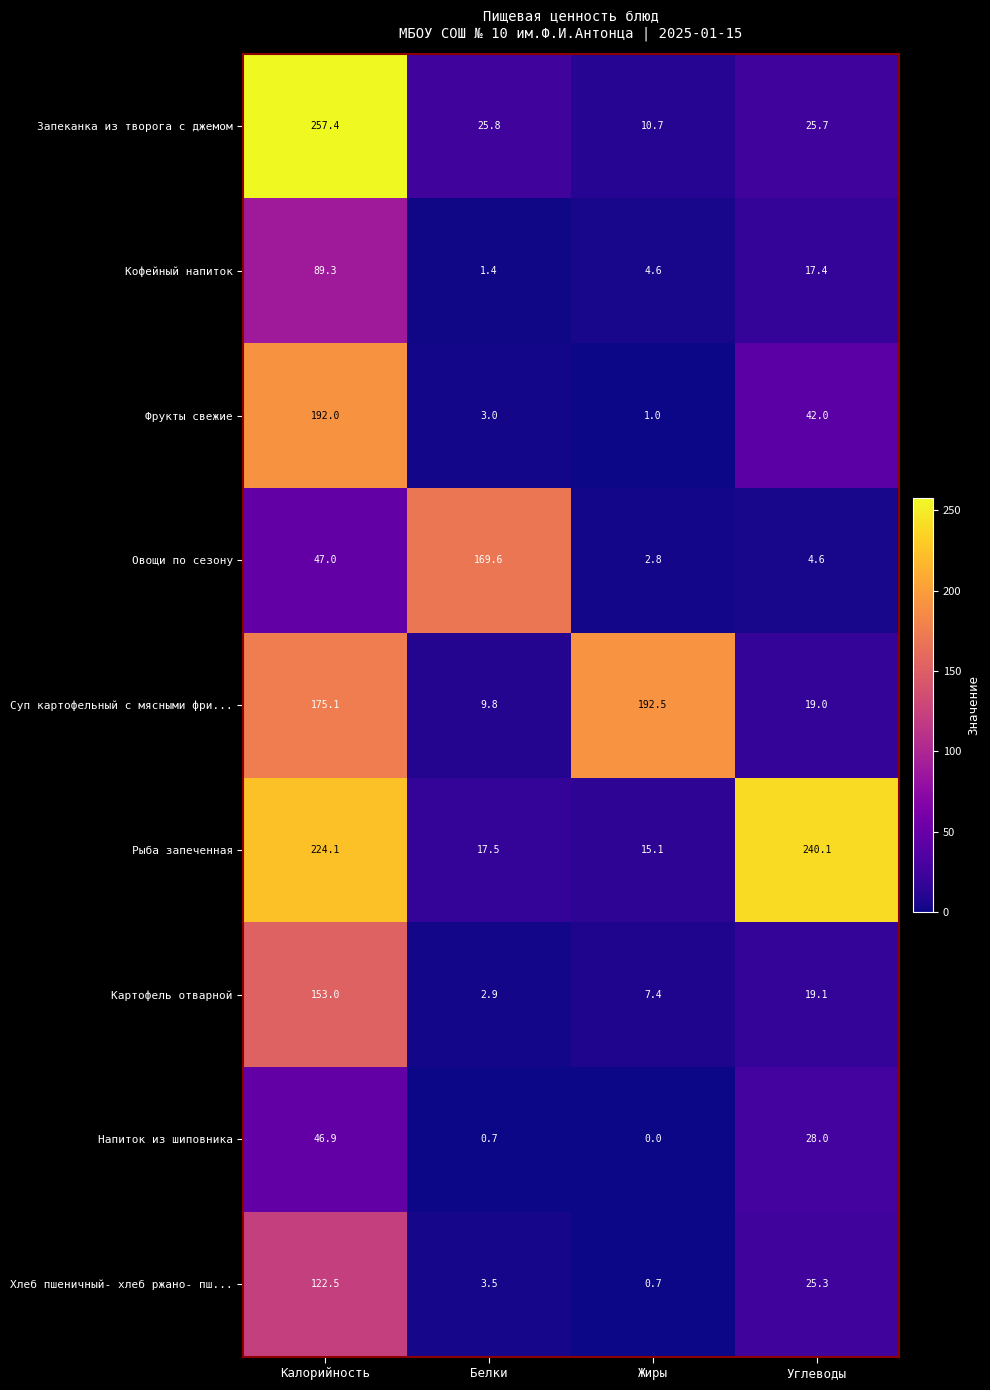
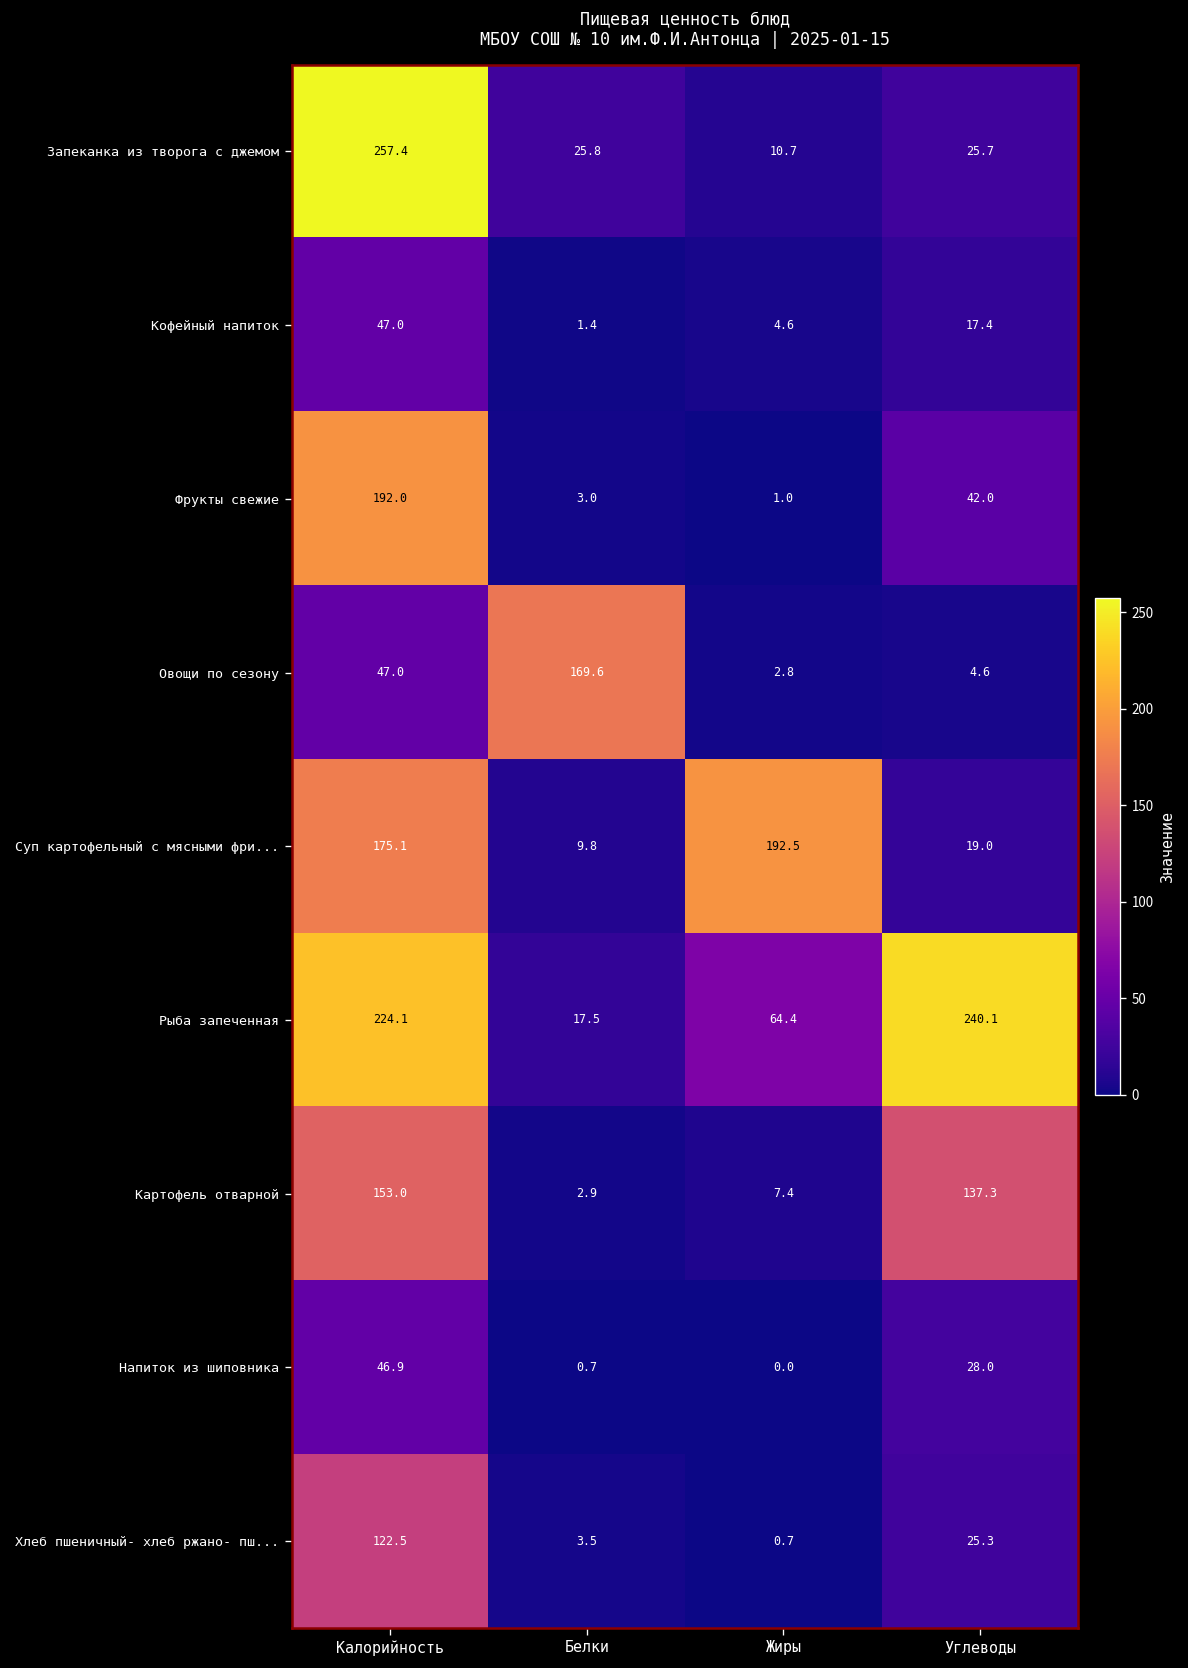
Кофейный напиток, Калорийность: 89.3 -> 47.0
Рыба запеченная, Жиры: 15.1 -> 64.4
Картофель отварной, Углеводы: 19.1 -> 137.3
